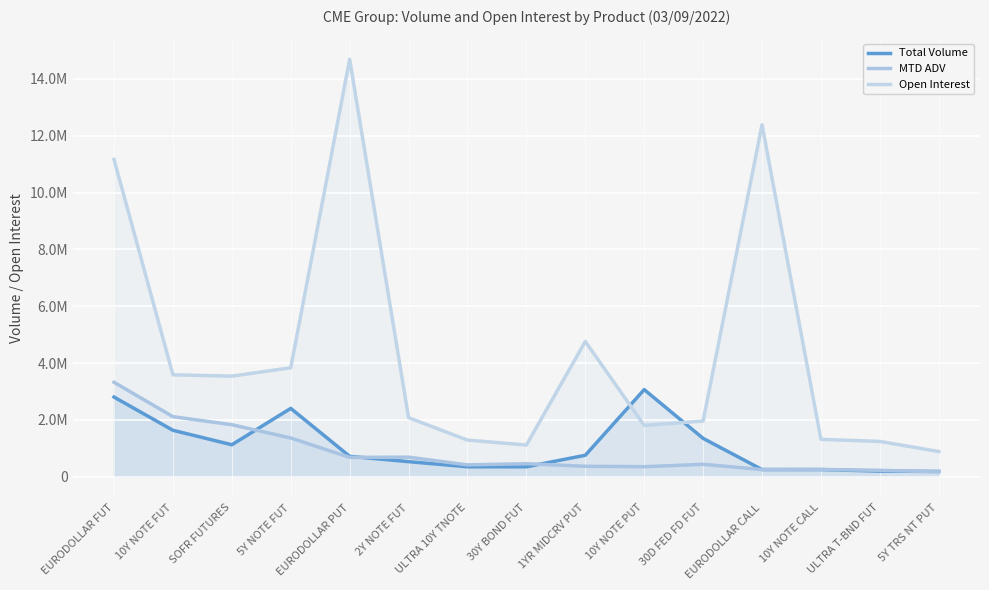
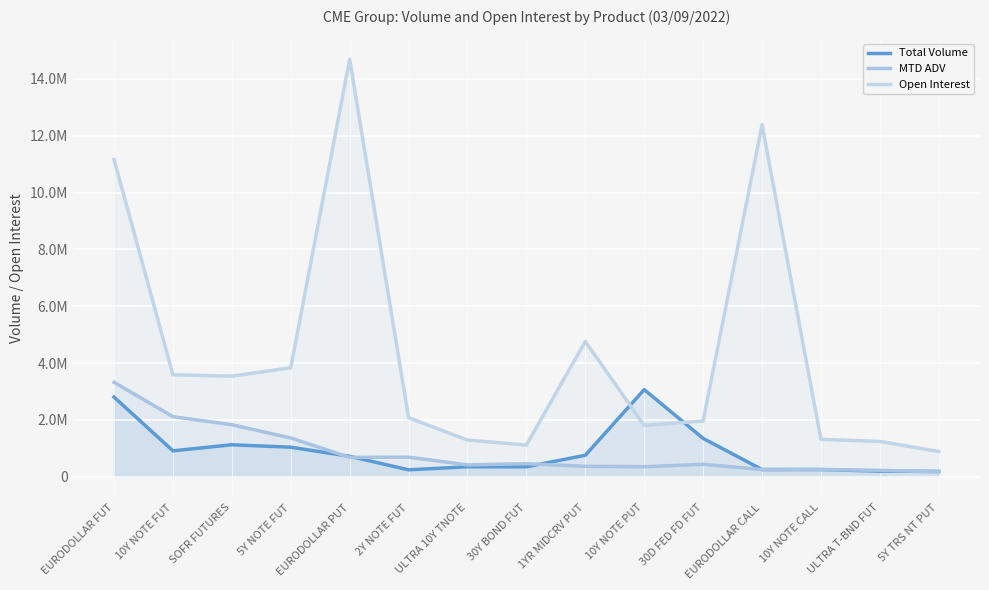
Total Volume, 10Y NOTE FUT: 1600000 -> 900000
Total Volume, 5Y NOTE FUT: 2400000 -> 1000000
Total Volume, 2Y NOTE FUT: 500000 -> 200000
